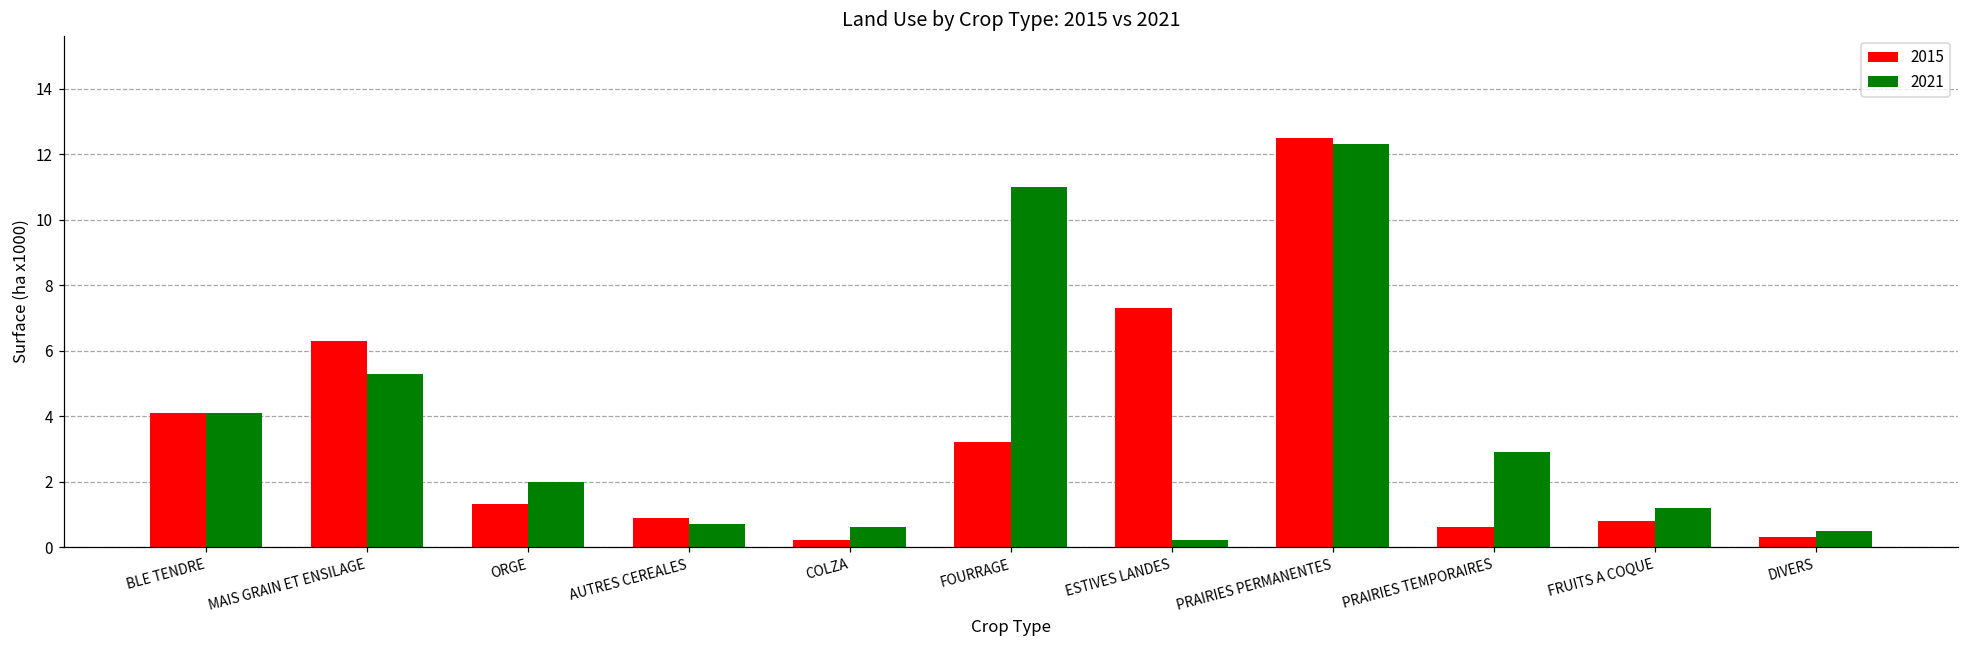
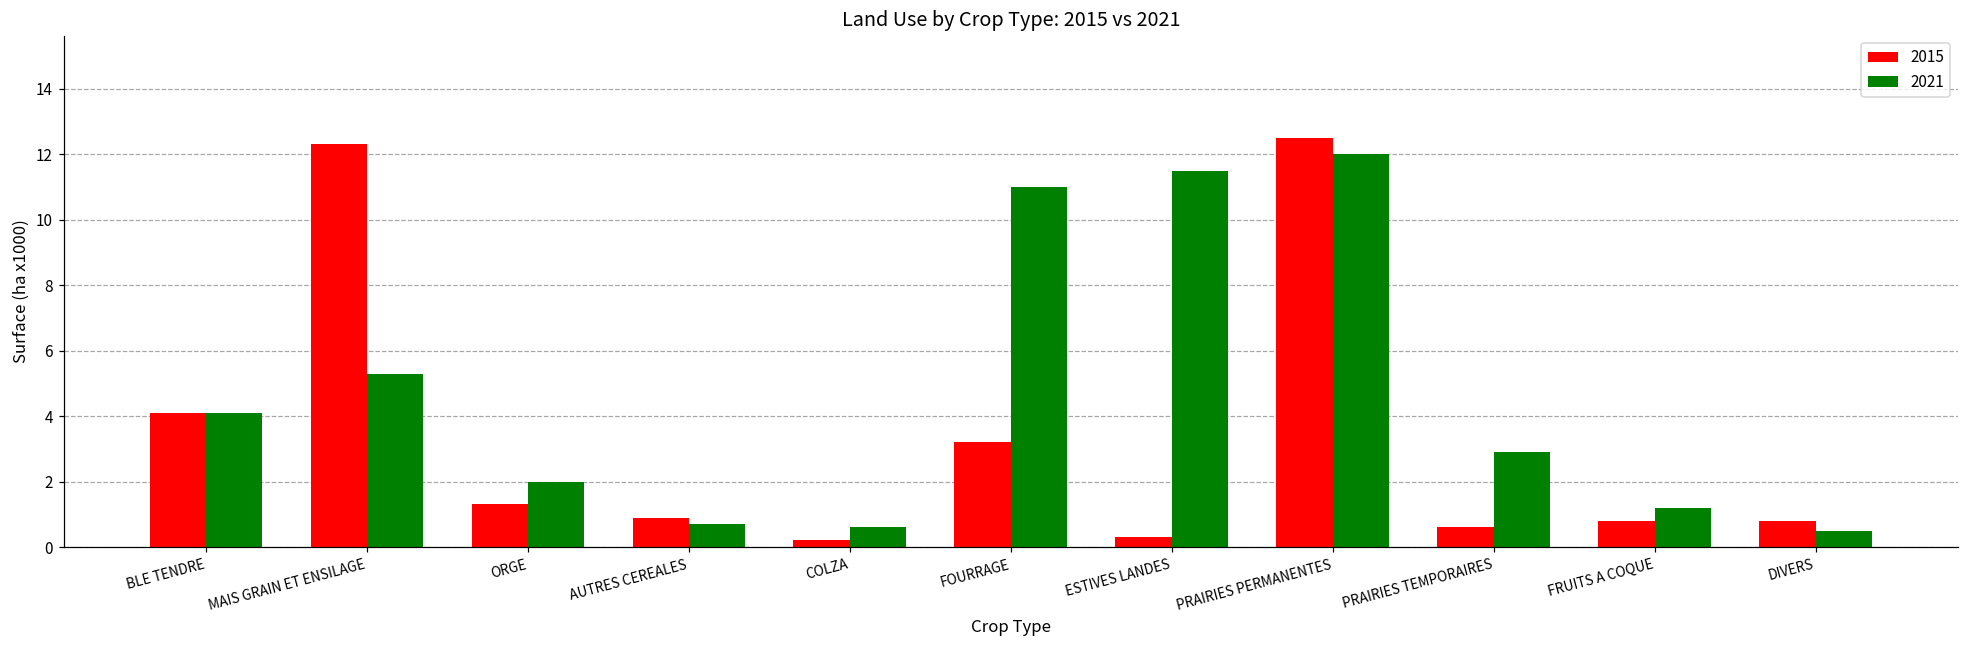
2015, MAIS GRAIN ET ENSILAGE: 6.3 -> 12.3
2015, ESTIVES LANDES: 7.3 -> 0.3
2021, ESTIVES LANDES: 0.2 -> 11.5
2021, PRAIRIES PERMANENTES: 12.3 -> 12.0
2015, DIVERS: 0.3 -> 0.8
